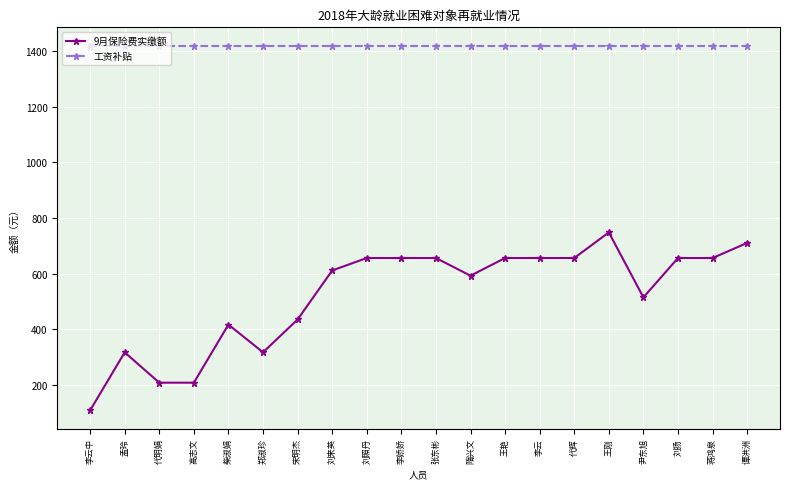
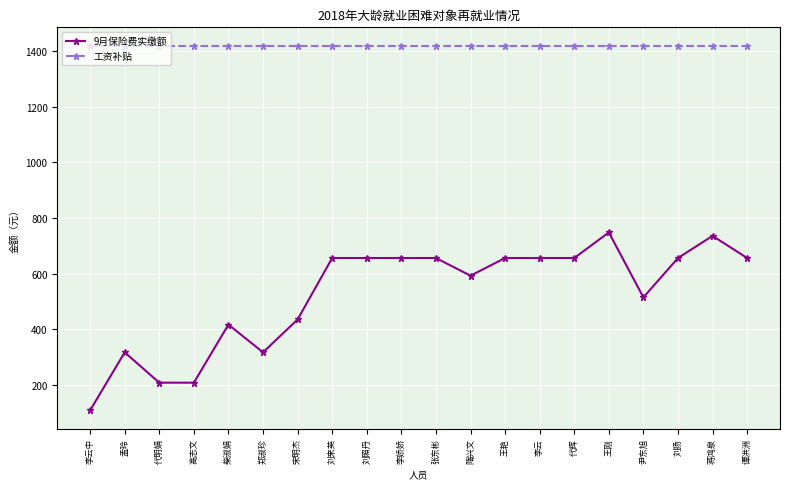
9月保险费实缴额, 刘来英: 610 -> 660
9月保险费实缴额, 蒋鸿泉: 660 -> 740
9月保险费实缴额, 谭洪洲: 710 -> 660
